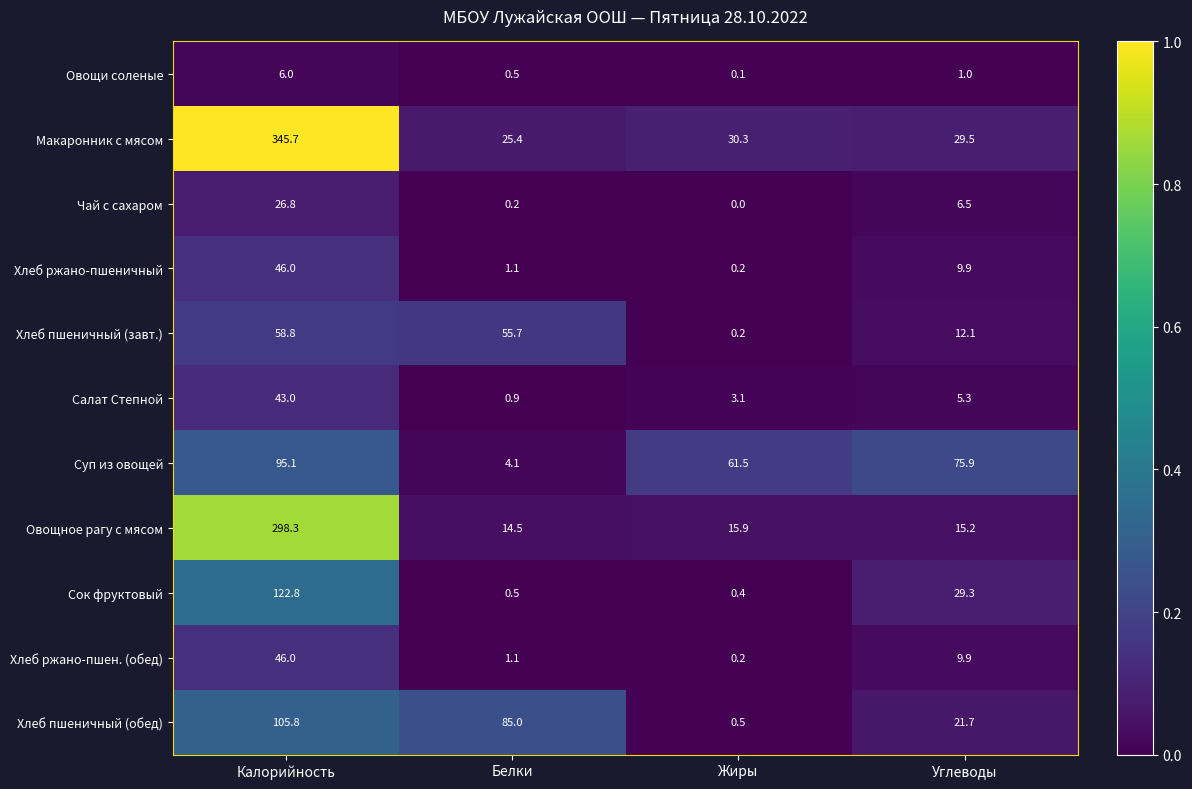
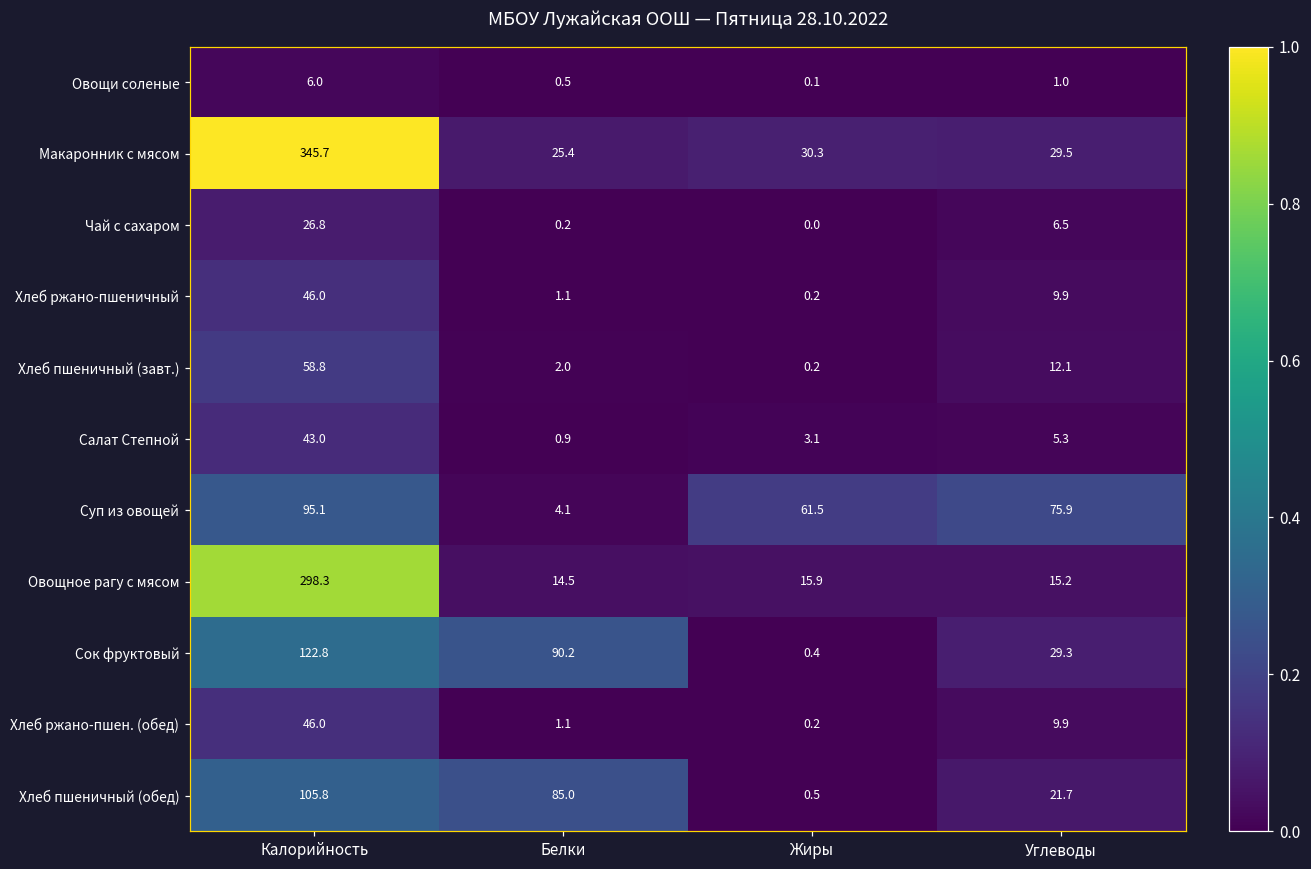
Хлеб пшеничный (завт.), Белки: 55.7 -> 2.0
Сок фруктовый, Белки: 0.5 -> 90.2
